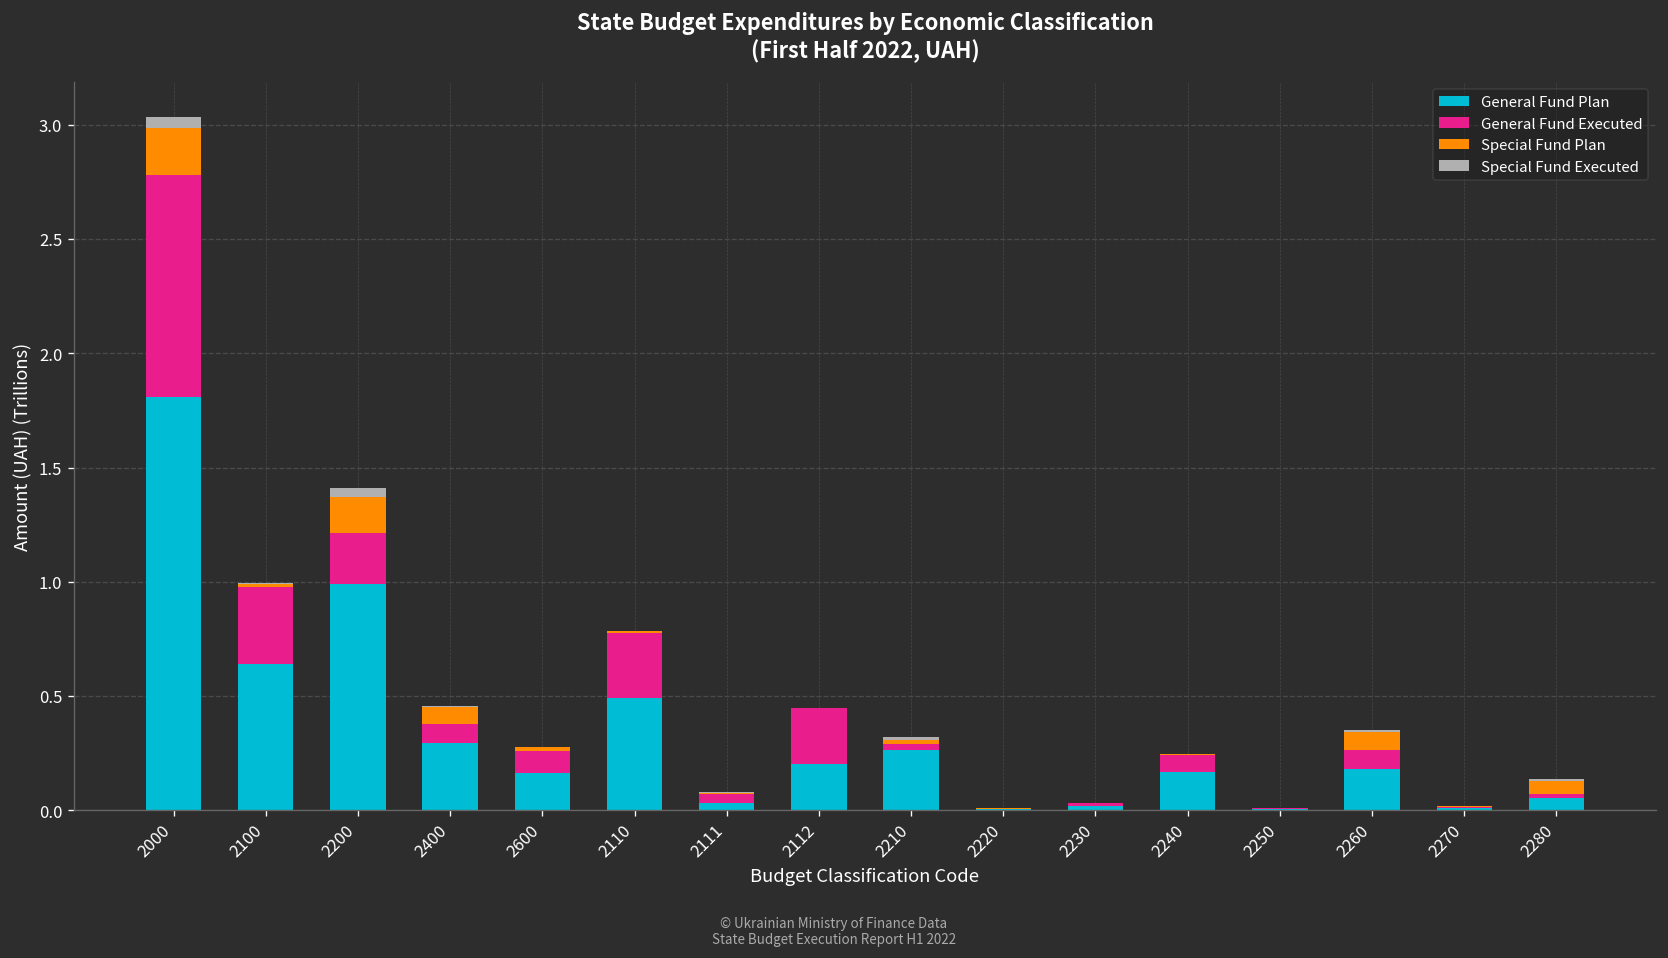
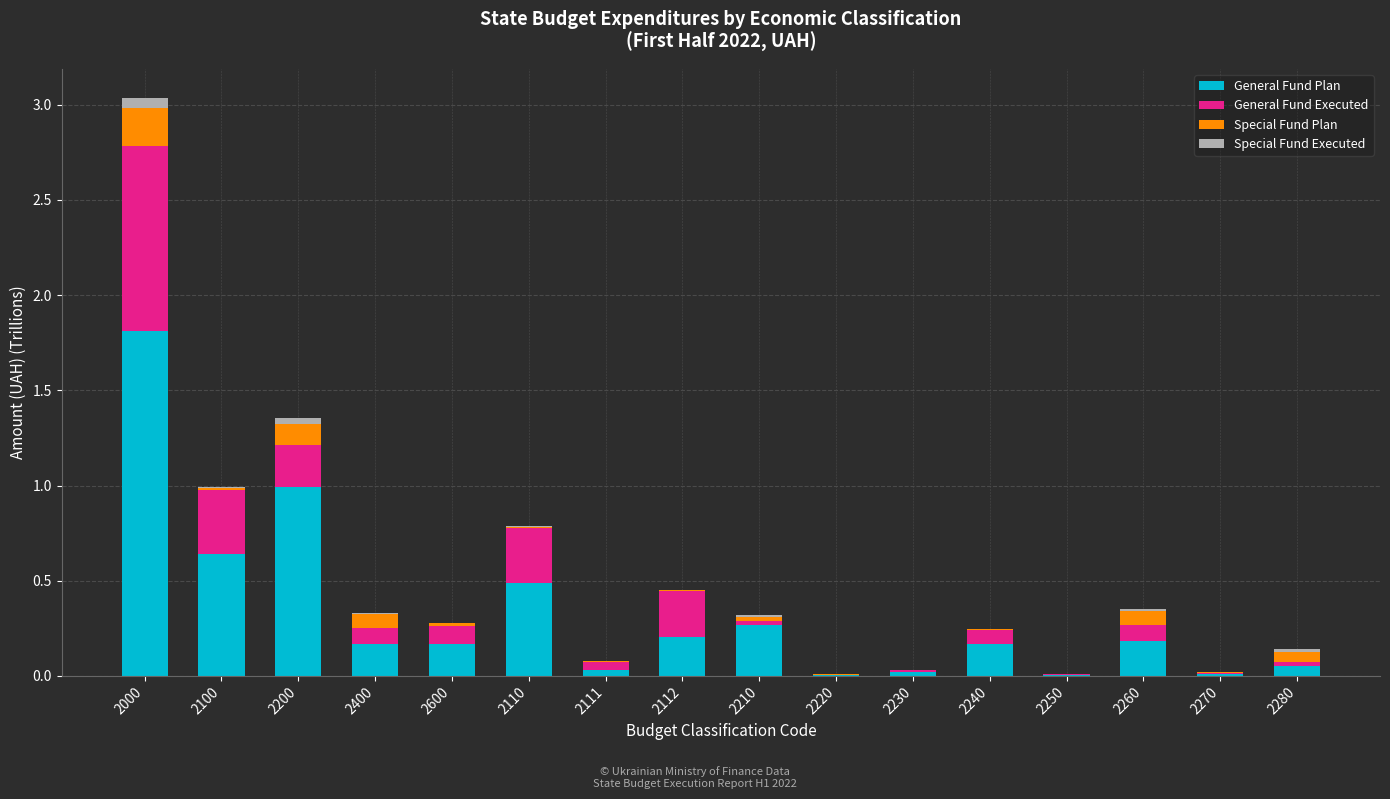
Special Fund Plan, 2200: 0.16 -> 0.11
General Fund Plan, 2400: 0.29 -> 0.17
